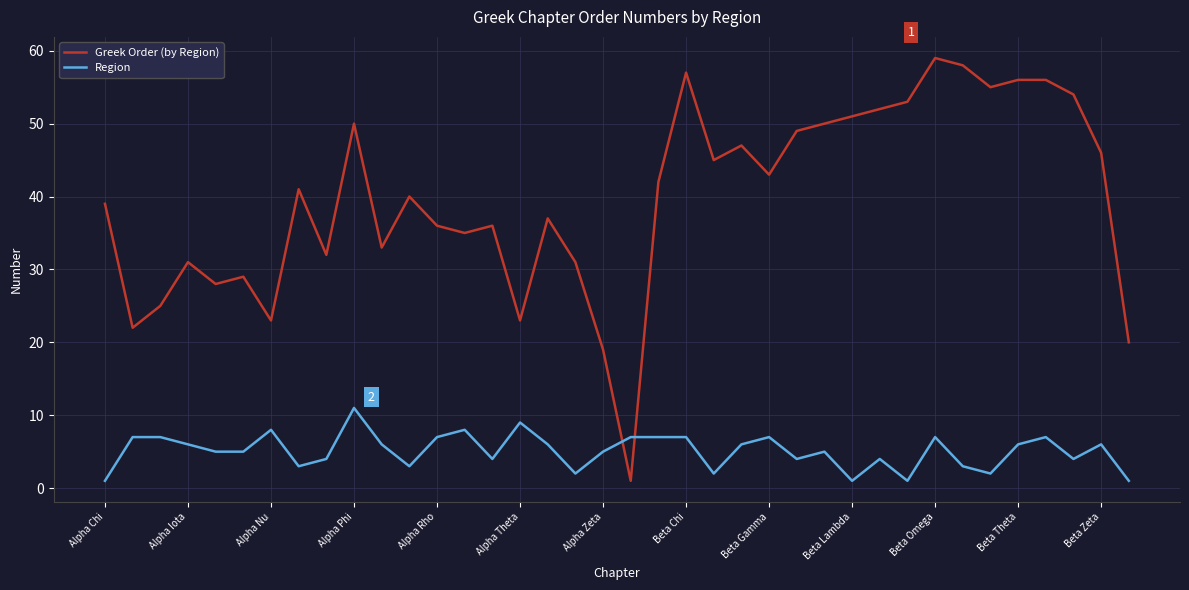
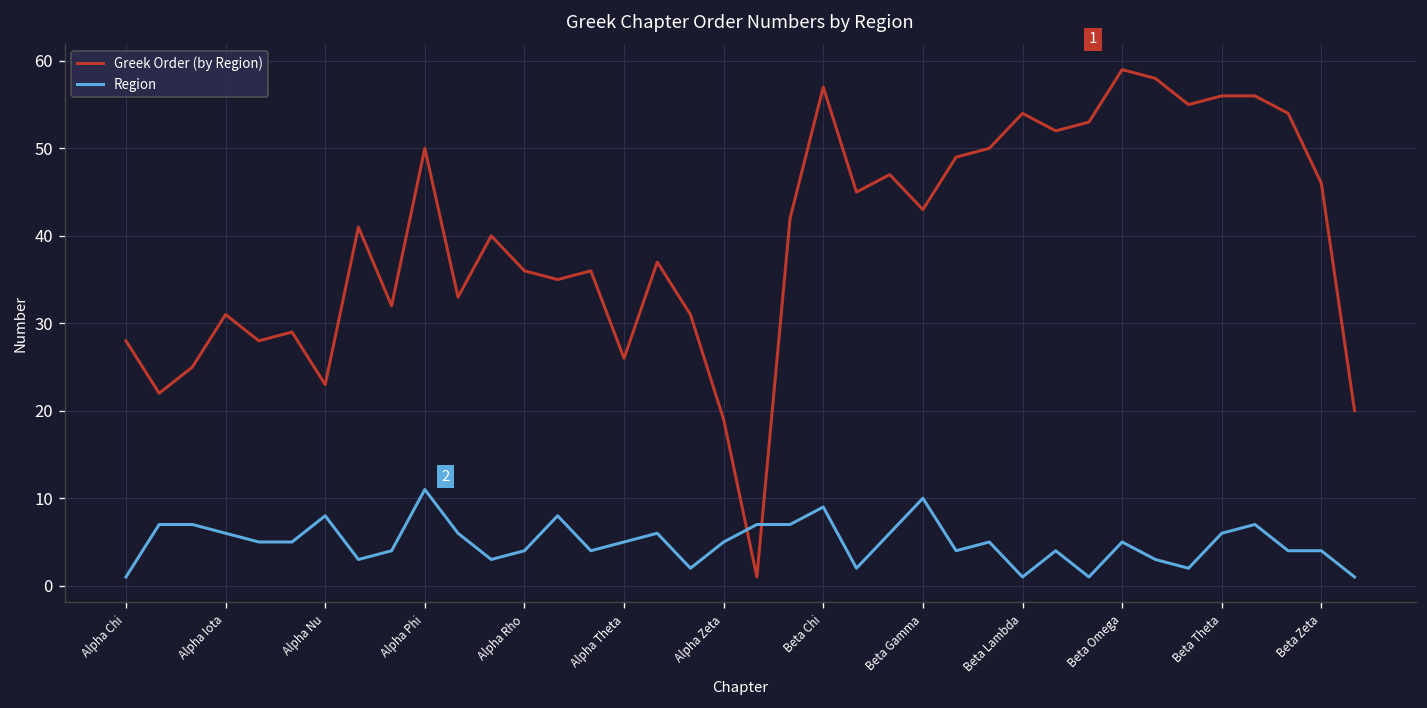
Greek Order (by Region), Alpha Chi: 39 -> 28
Region, Alpha Rho: 7 -> 4
Greek Order (by Region), Alpha Theta: 23 -> 26
Region, Alpha Theta: 9 -> 5
Region, Beta Chi: 7 -> 9
Region, Beta Gamma: 7 -> 10
Greek Order (by Region), Beta Lambda: 51 -> 54
Region, Beta Omega: 7 -> 5
Region, Beta Zeta: 6 -> 4
